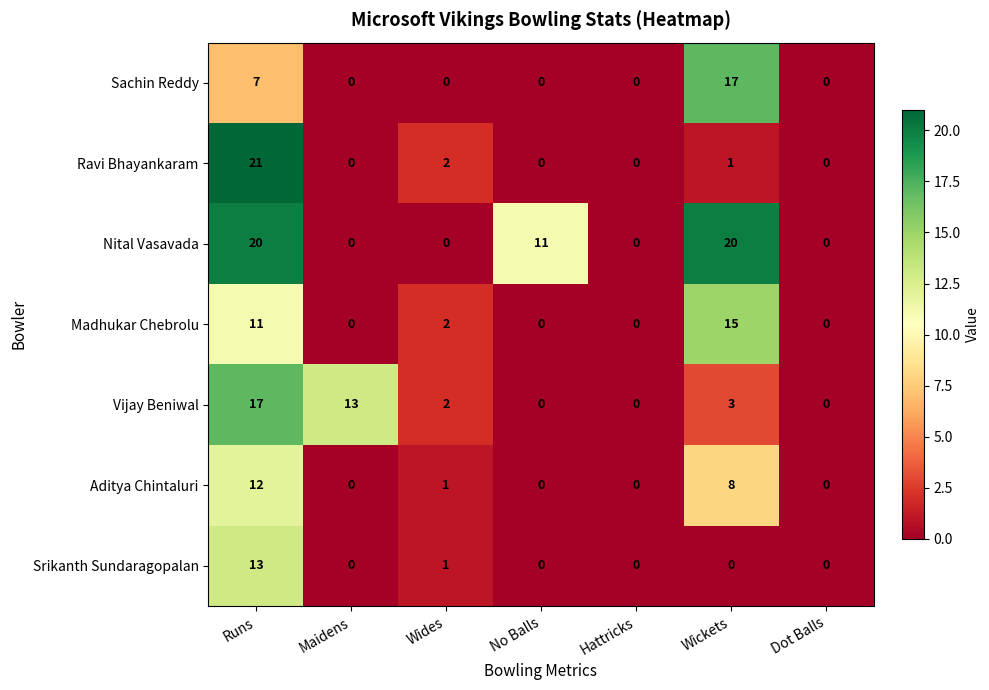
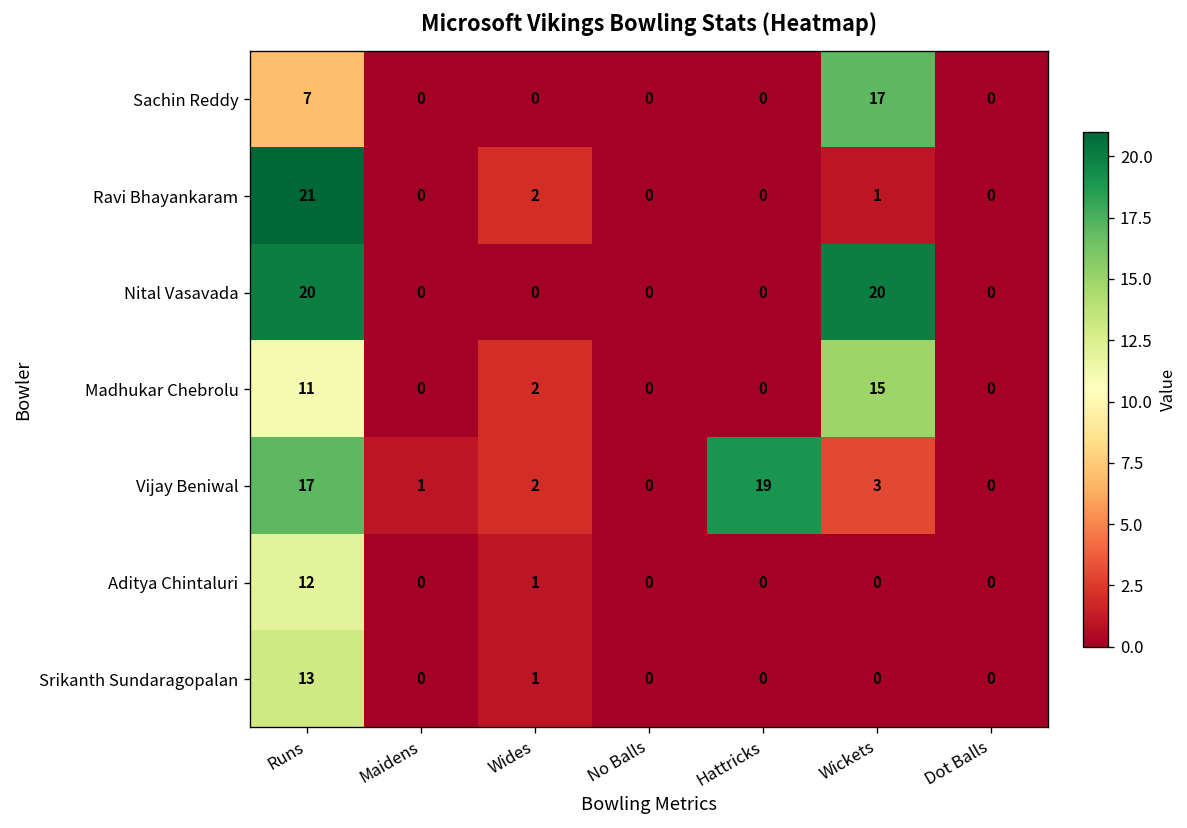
Nital Vasavada, No Balls: 11 -> 0
Vijay Beniwal, Maidens: 13 -> 1
Vijay Beniwal, Hattricks: 0 -> 19
Aditya Chintaluri, Wickets: 8 -> 0
